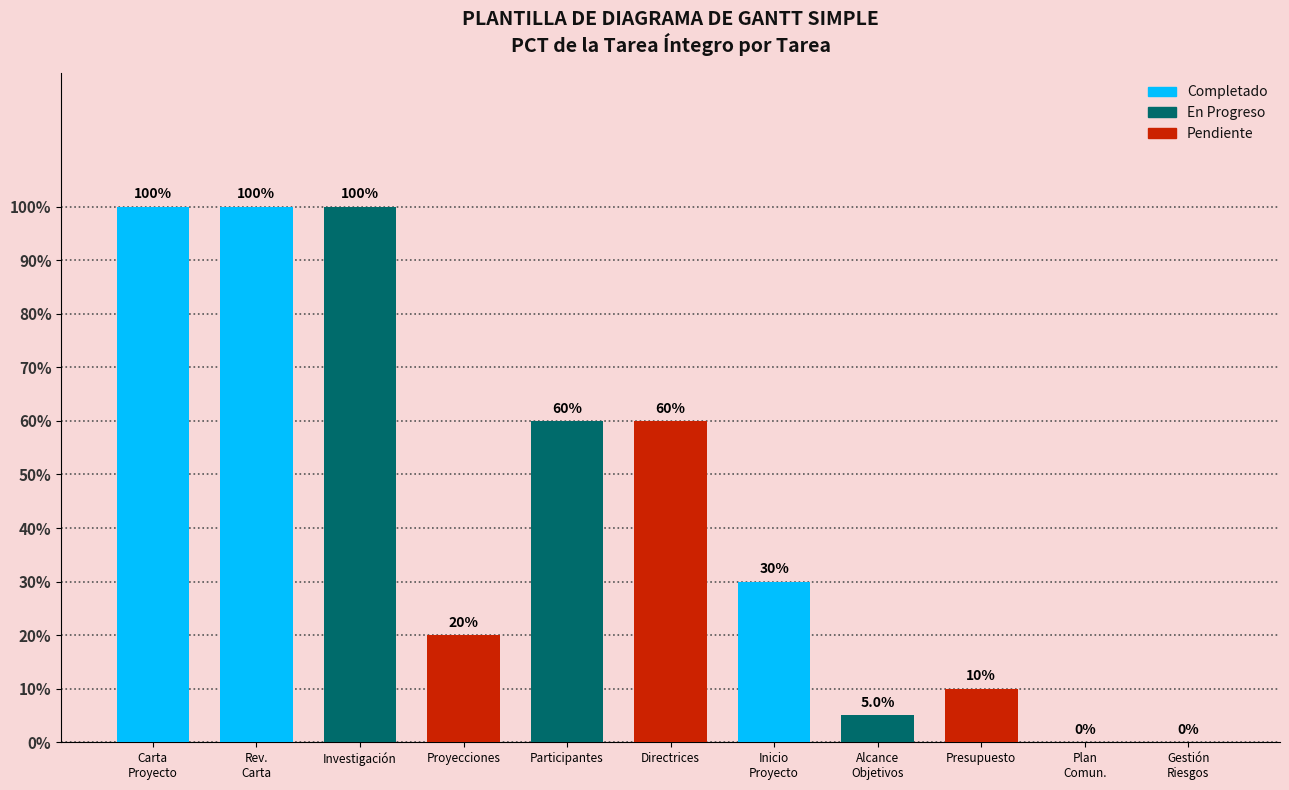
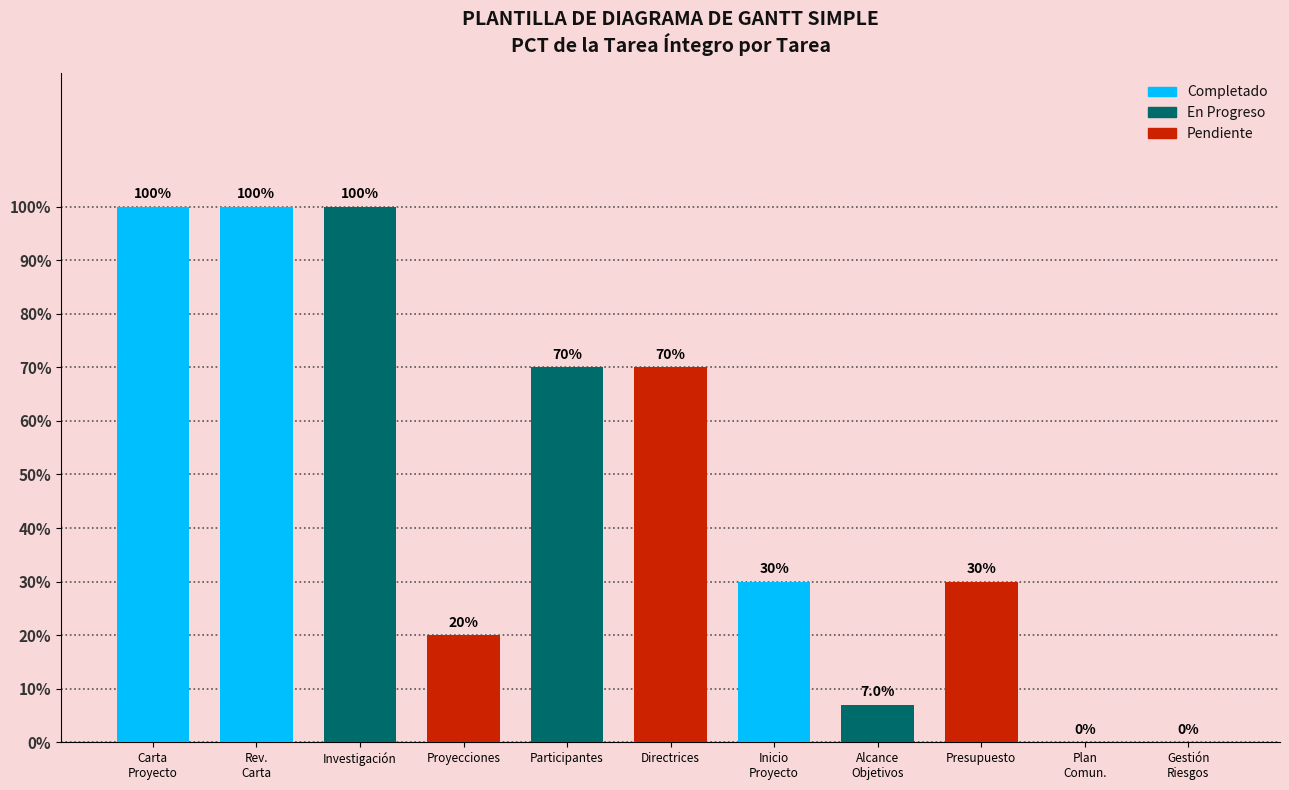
Participantes: 60% -> 70%
Directrices: 60% -> 70%
Alcance Objetivos: 5.0% -> 7.0%
Presupuesto: 10% -> 30%
